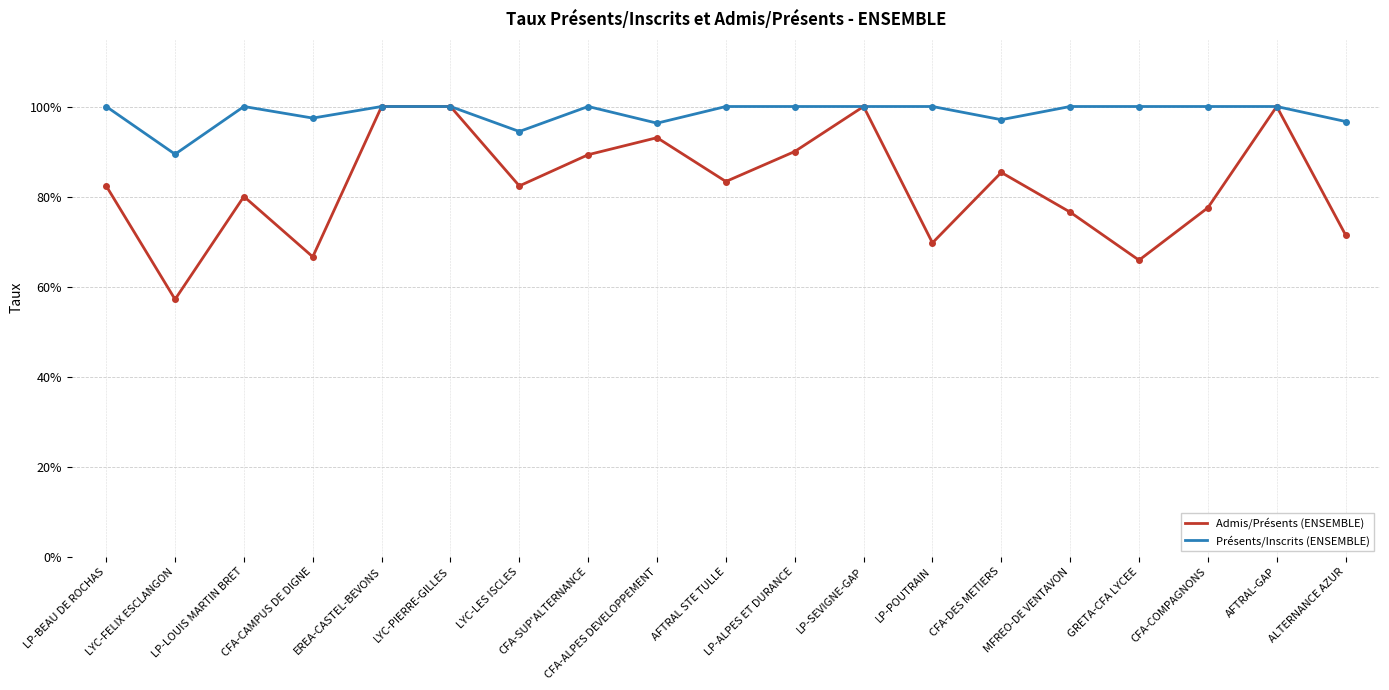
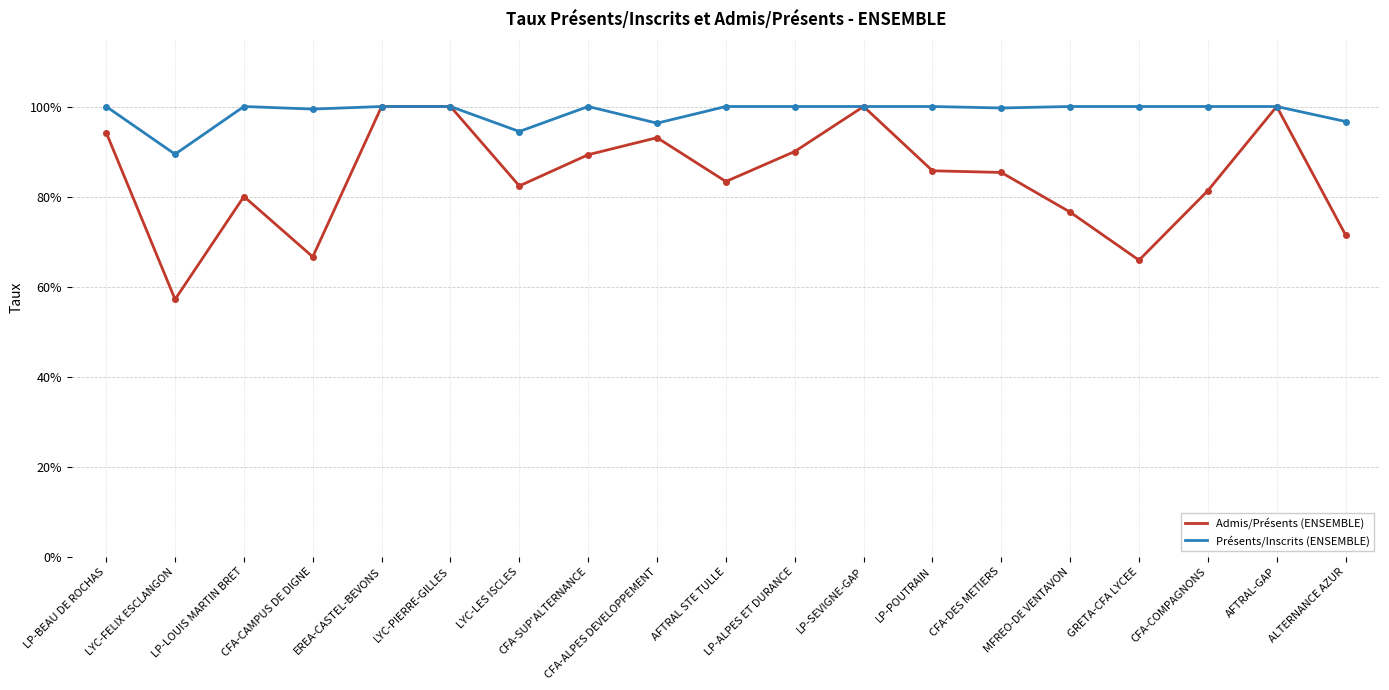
Admis/Présents (ENSEMBLE), LP-BEAU DE ROCHAS: 82% -> 94%
Présents/Inscrits (ENSEMBLE), CFA-CAMPUS DE DIGNE: 97% -> 99%
Admis/Présents (ENSEMBLE), LP-POUTRAIN: 70% -> 86%
Présents/Inscrits (ENSEMBLE), CFA-DES METIERS: 97% -> 100%
Admis/Présents (ENSEMBLE), CFA-COMPAGNONS: 78% -> 81%
